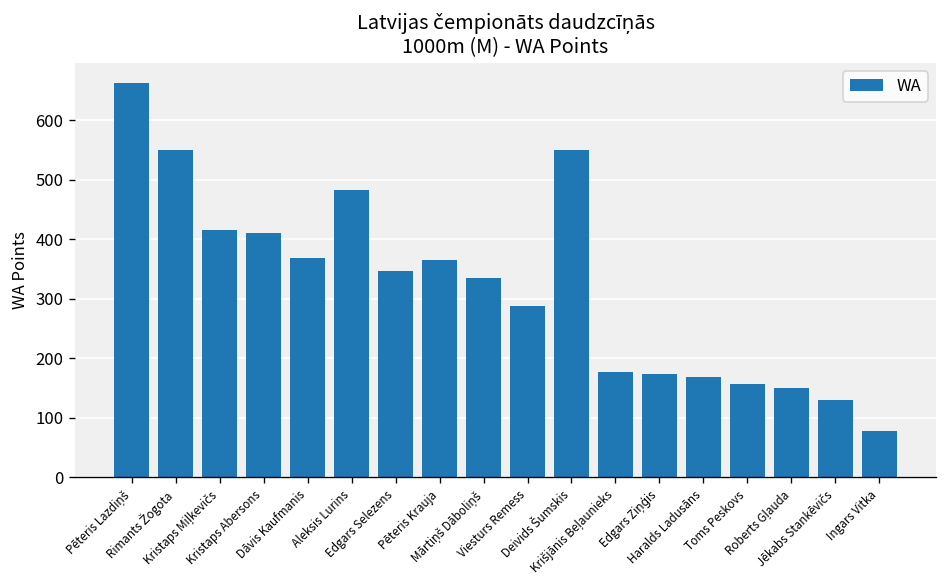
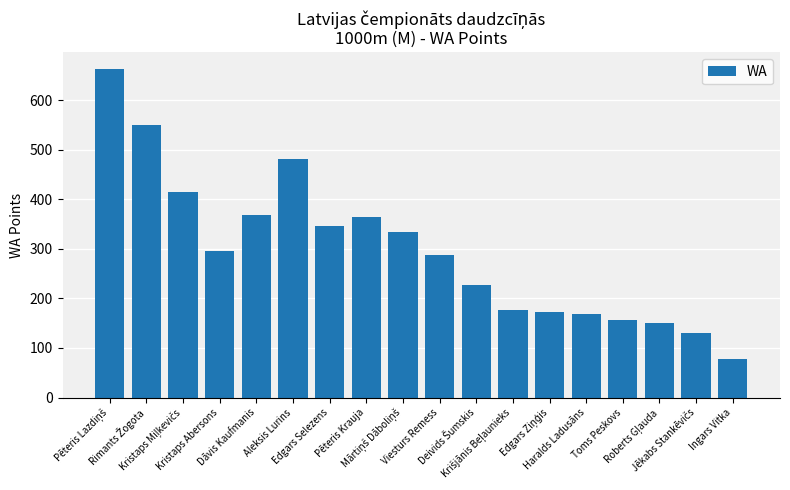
Kristaps Abersons: 410 -> 300
Deivids Šumskis: 550 -> 230
